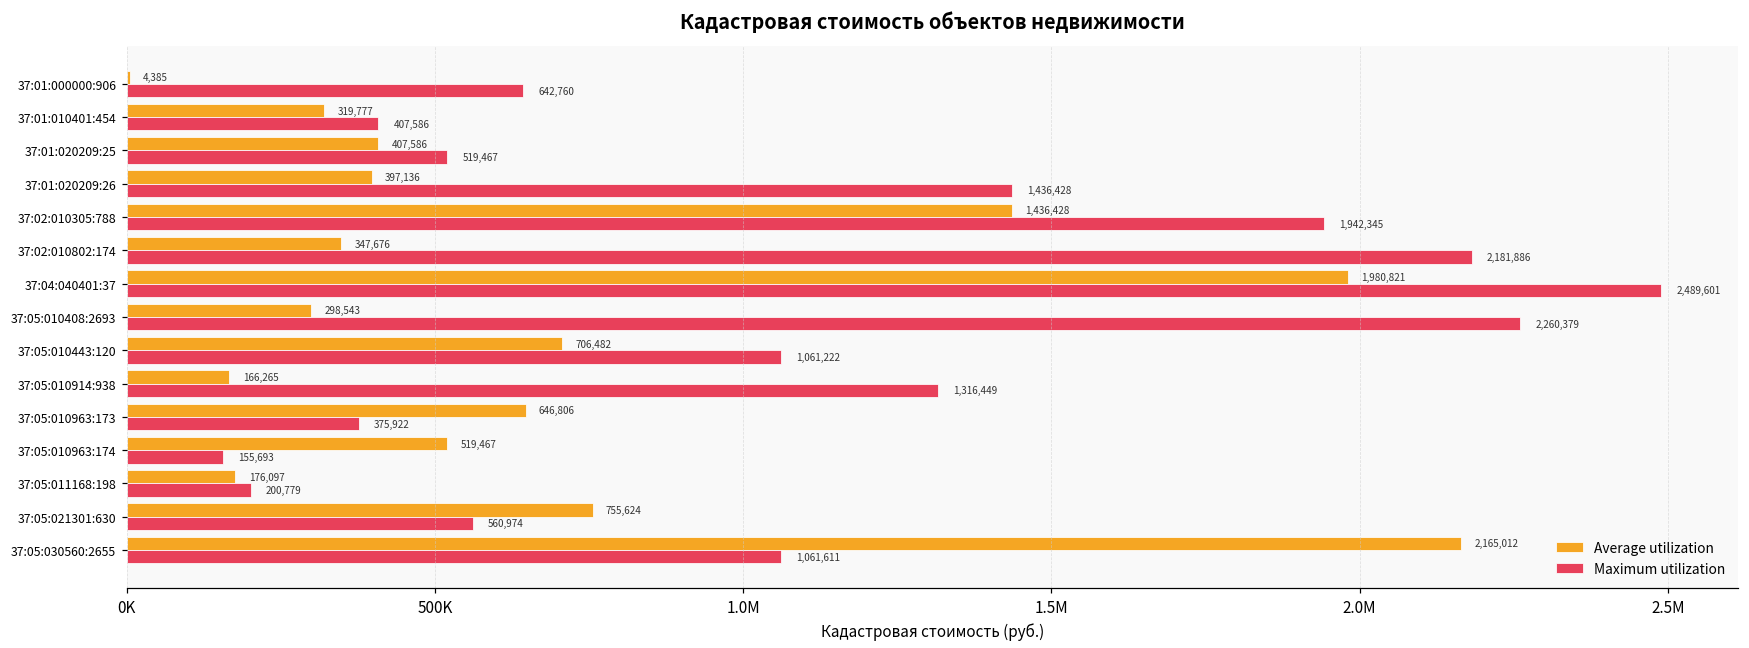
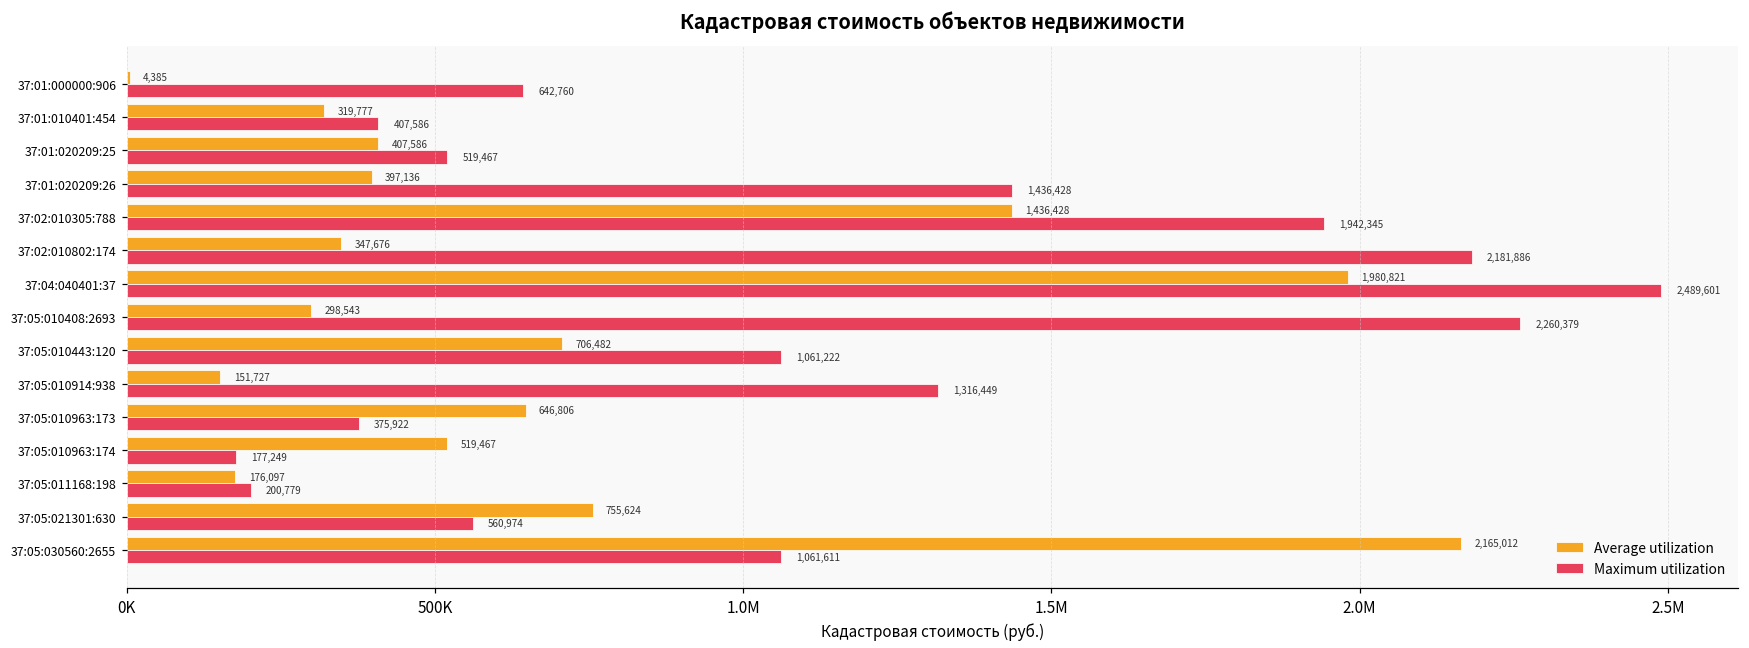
Average utilization, 37:05:010914:938: 166,265 -> 151,727
Maximum utilization, 37:05:010963:174: 155,693 -> 177,249
